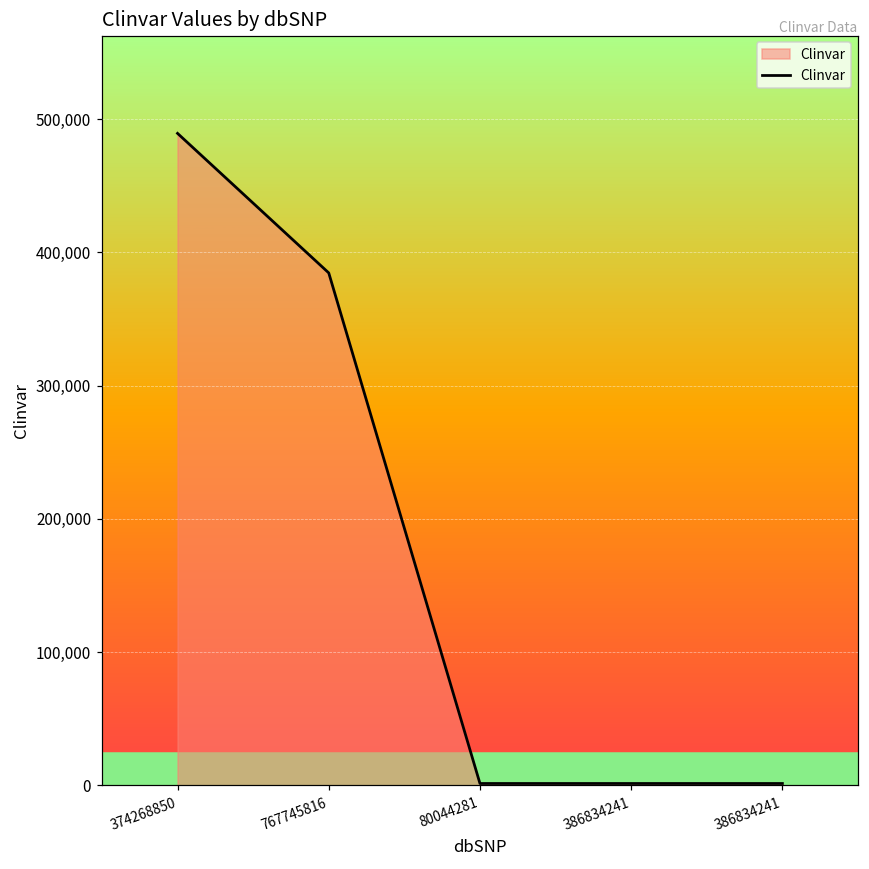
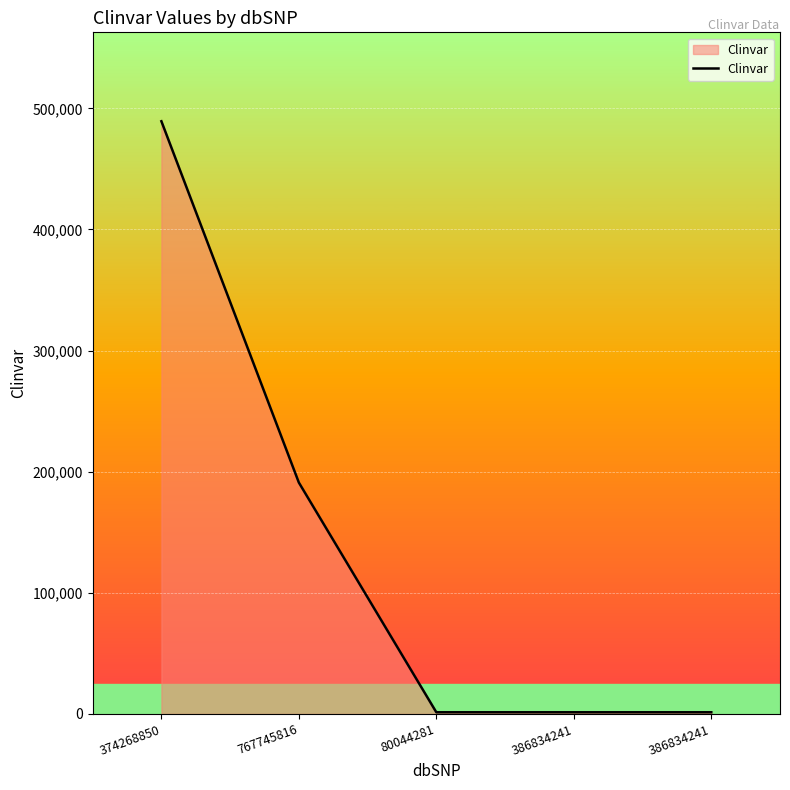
767745816: 385,000 -> 191,000
